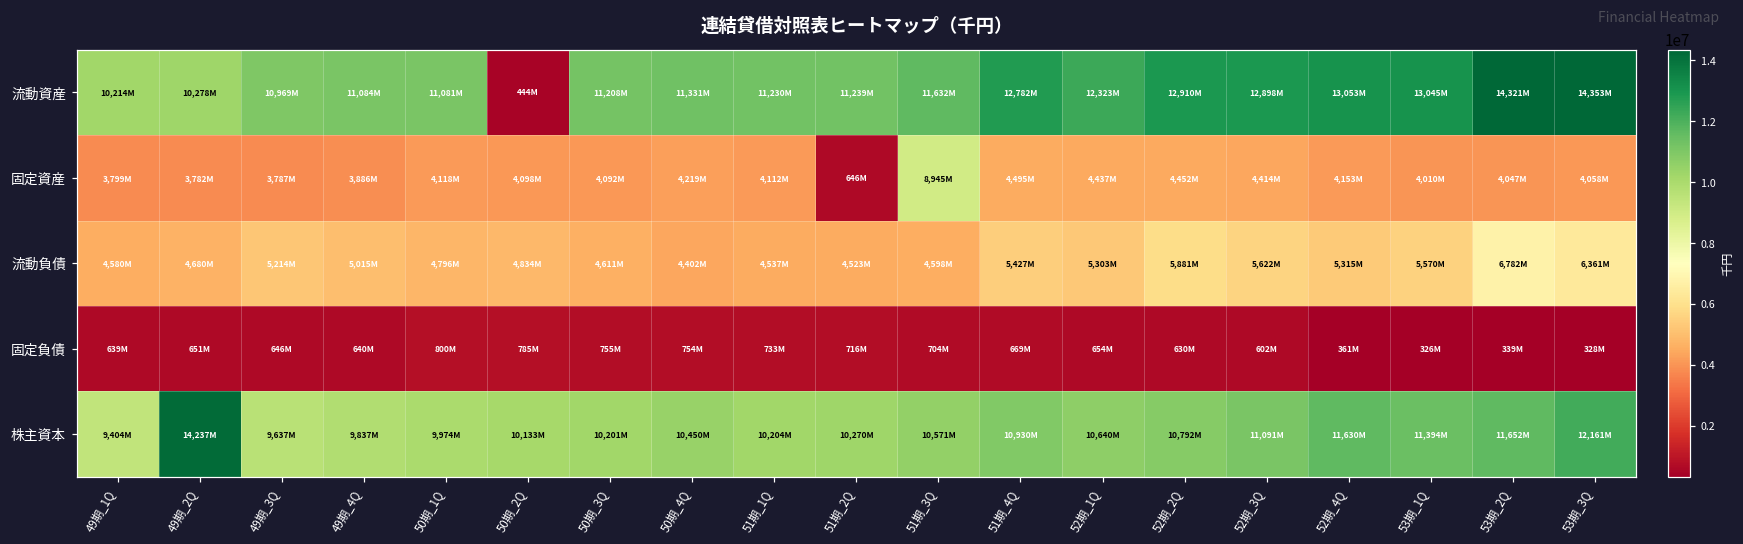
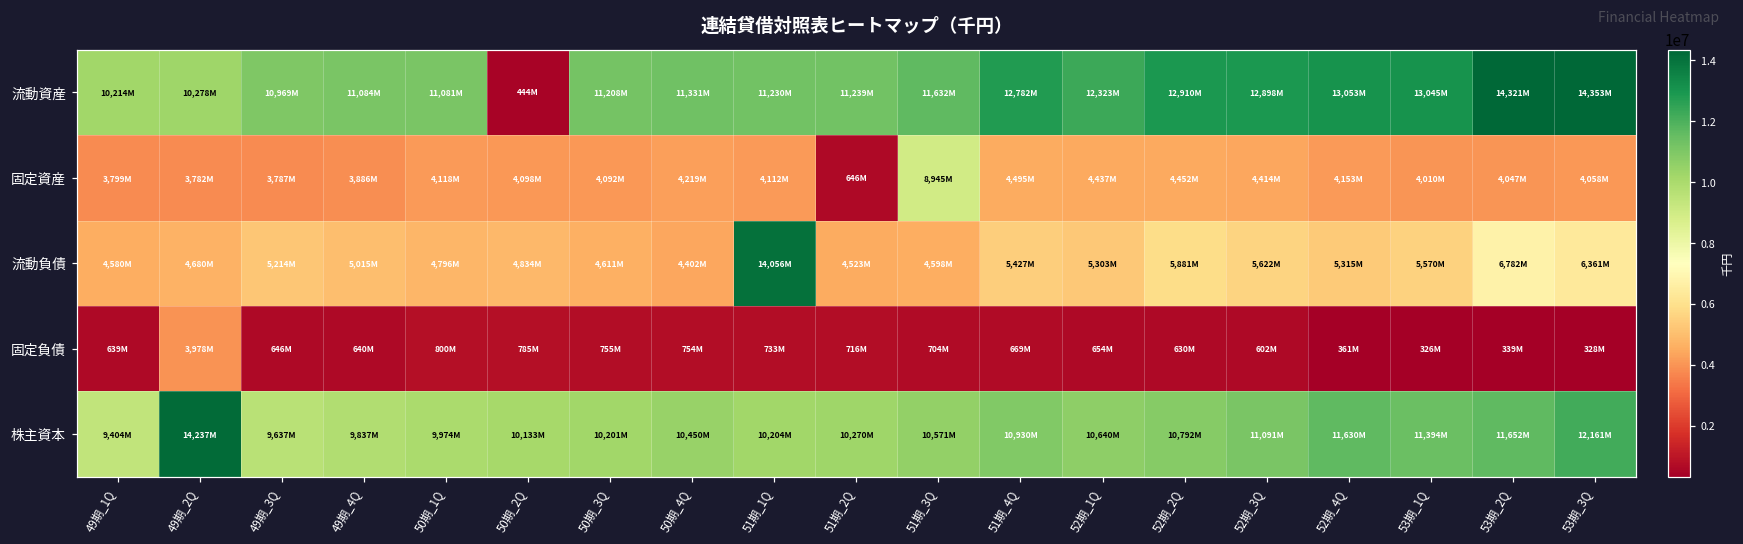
流動負債, 51期_1Q: 4,537M -> 14,056M
固定負債, 49期_2Q: 651M -> 3,978M
